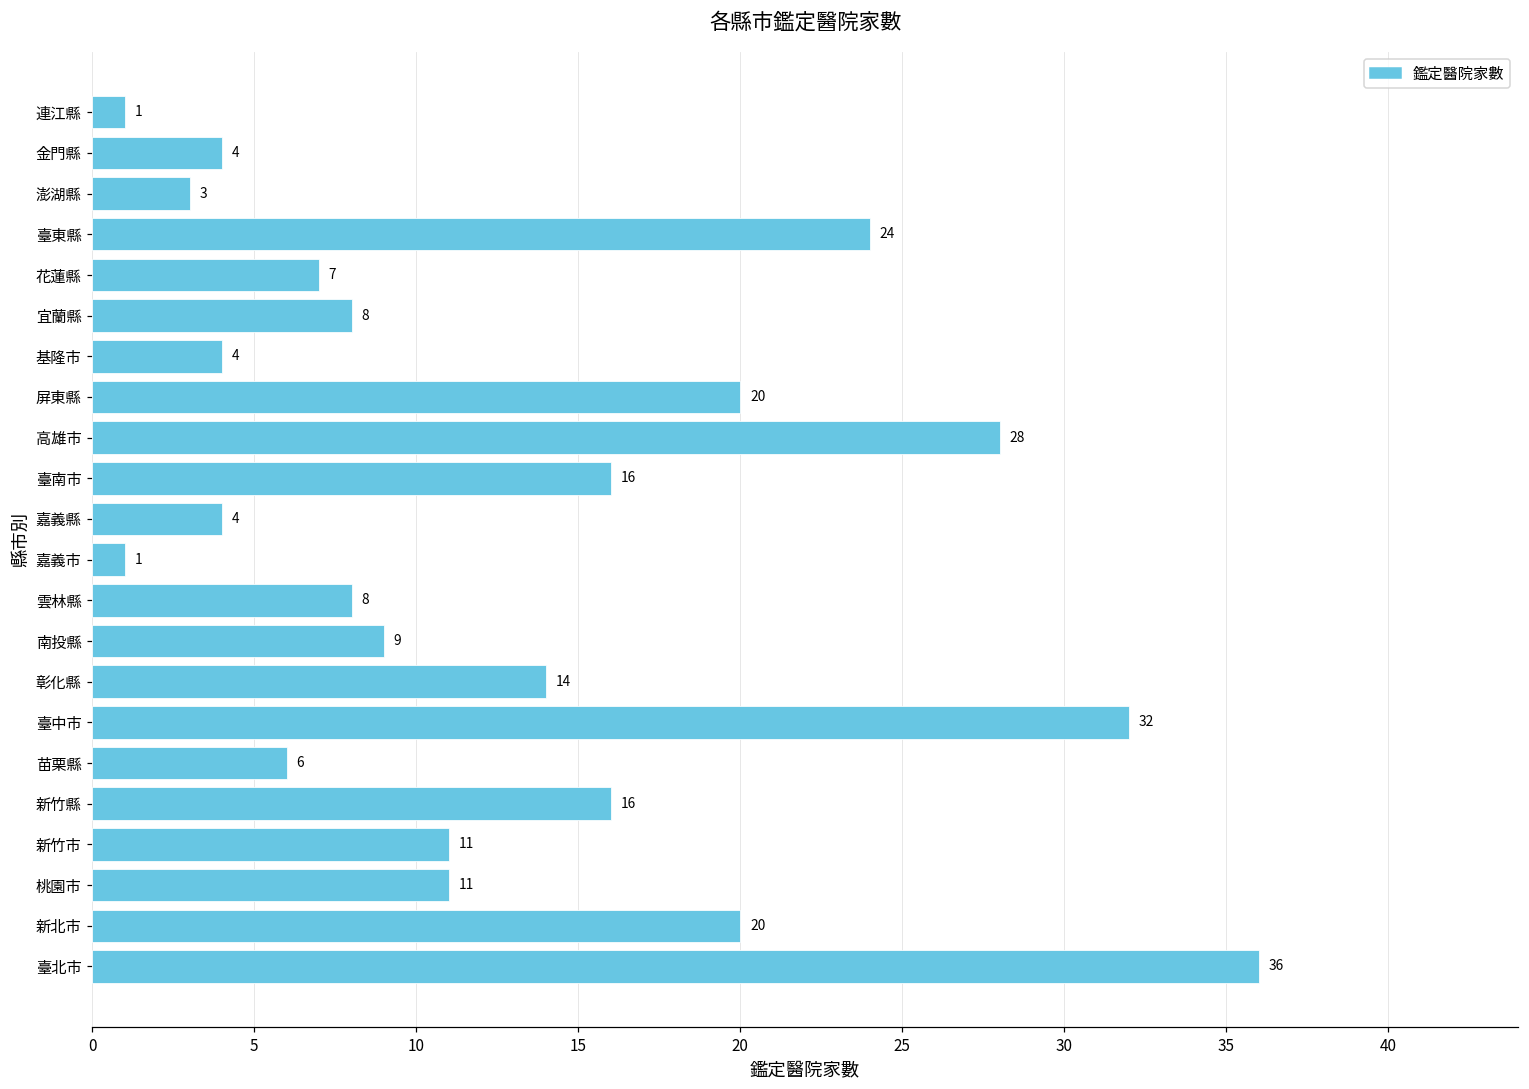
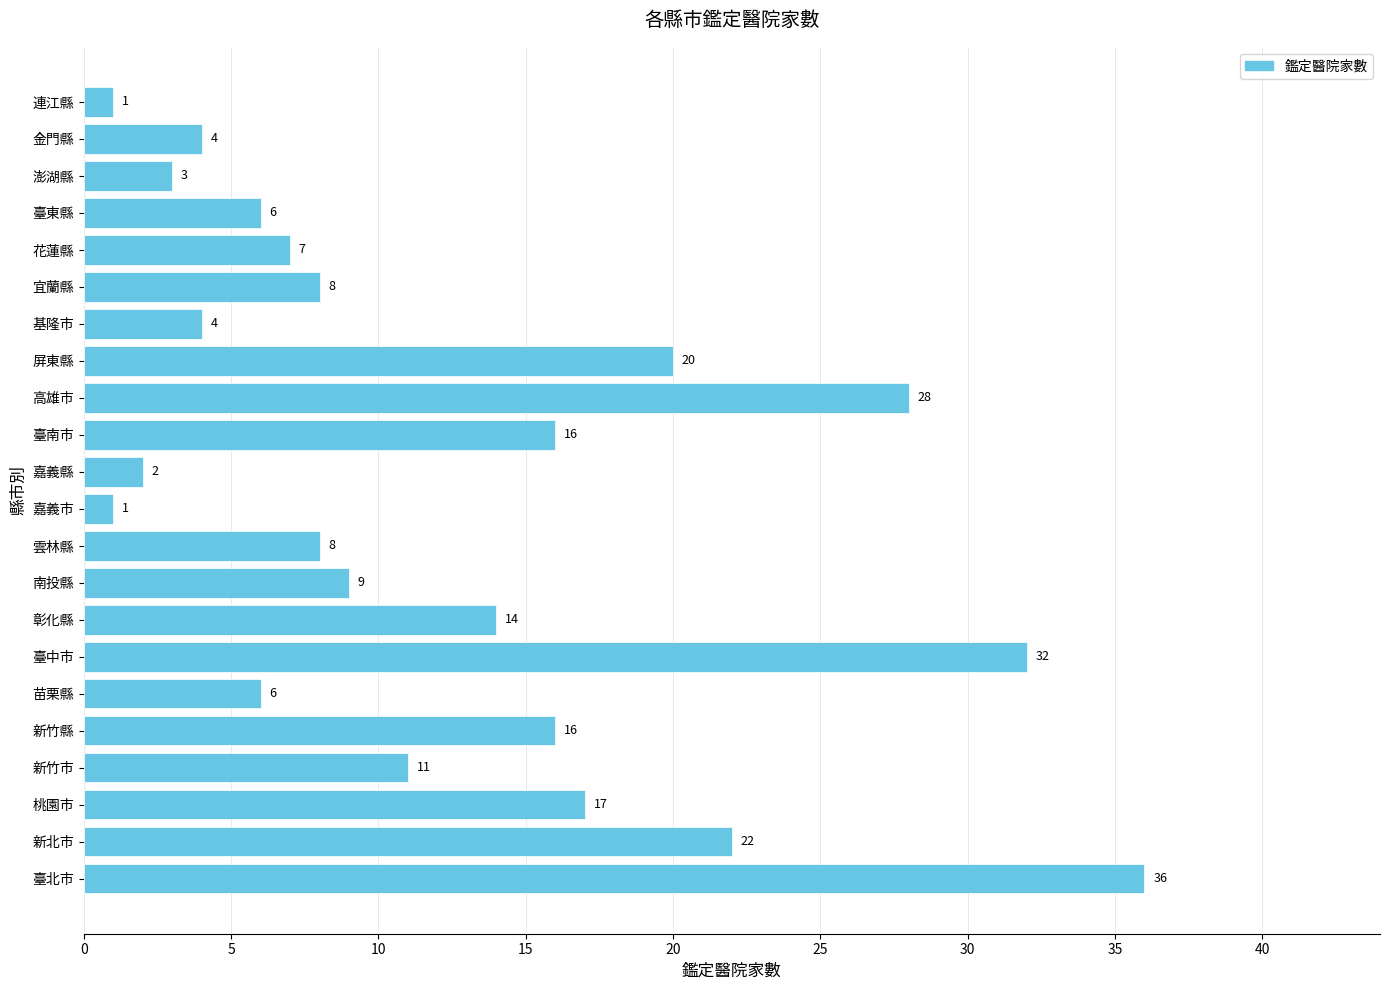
臺東縣: 24 -> 6
嘉義縣: 4 -> 2
桃園市: 11 -> 17
新北市: 20 -> 22
